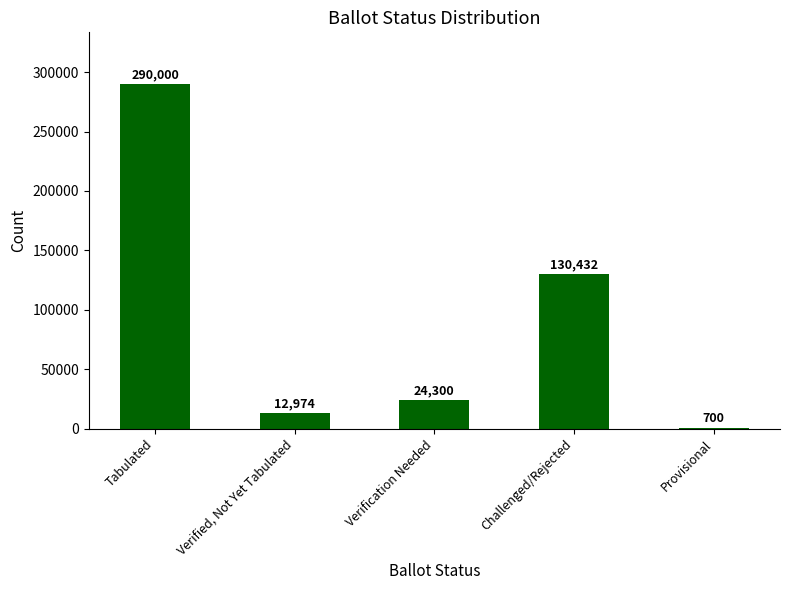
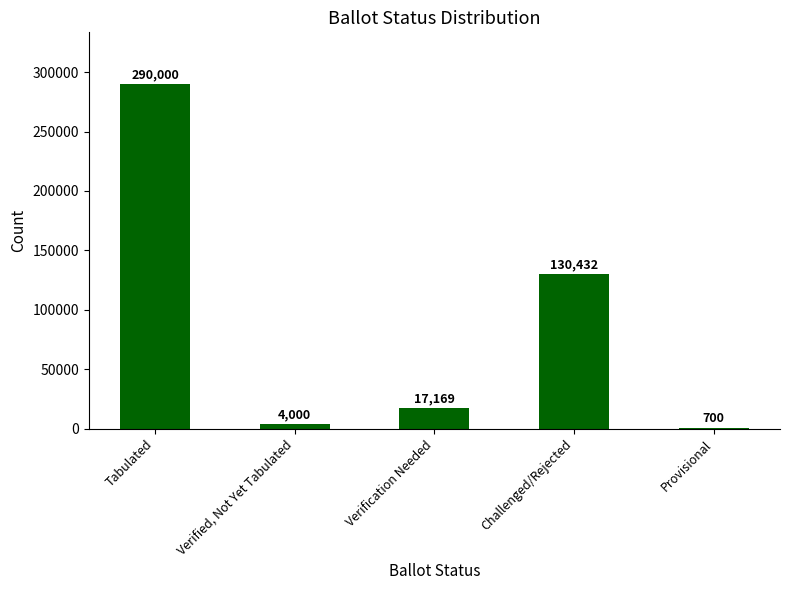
Verified, Not Yet Tabulated: 12,974 -> 4,000
Verification Needed: 24,300 -> 17,169
